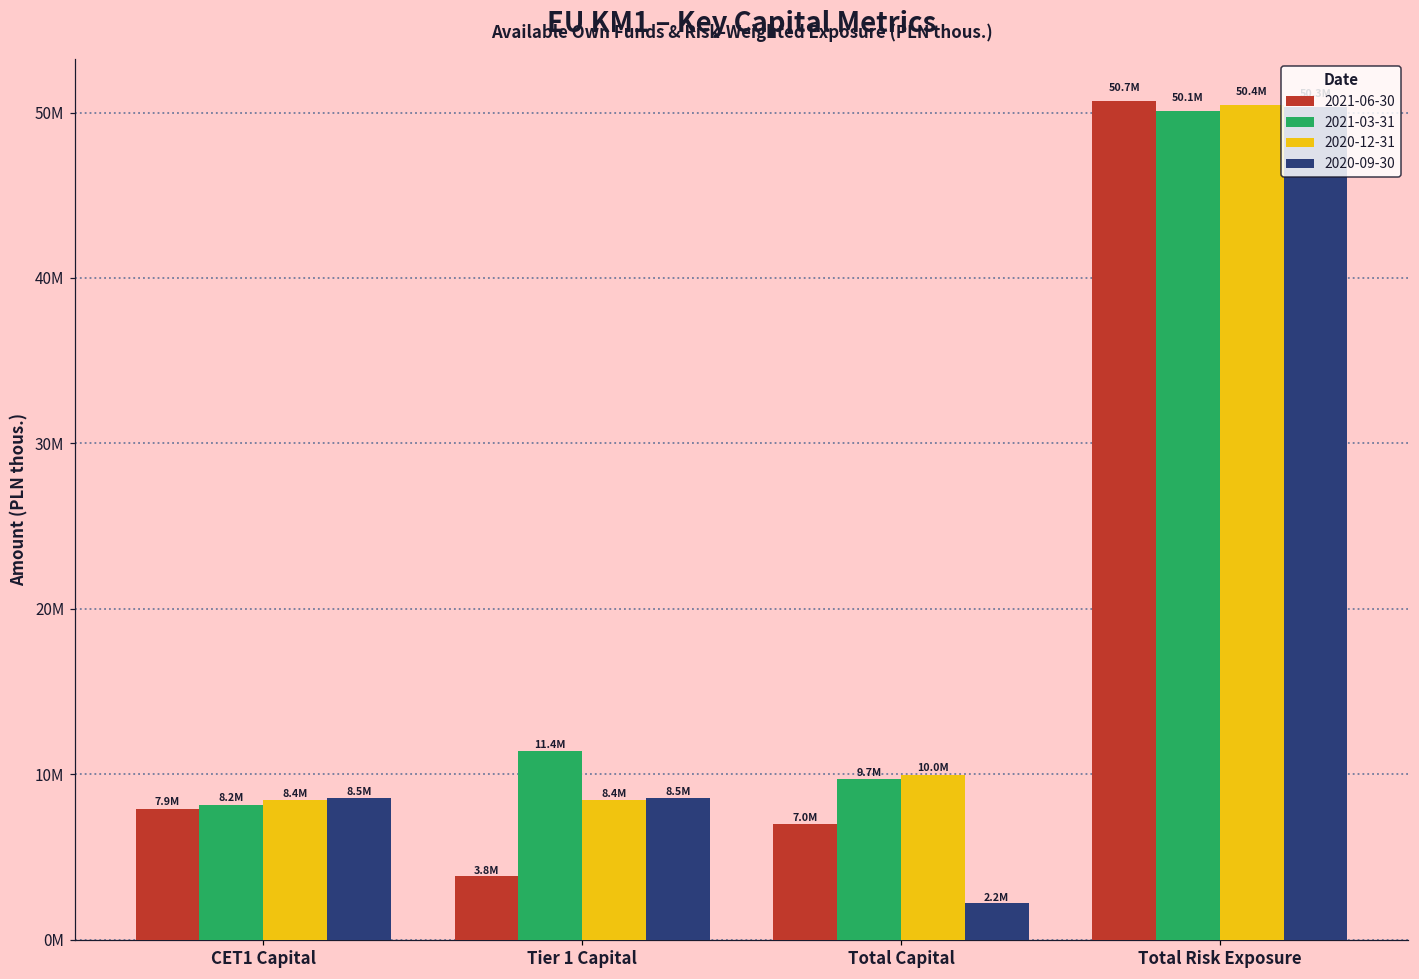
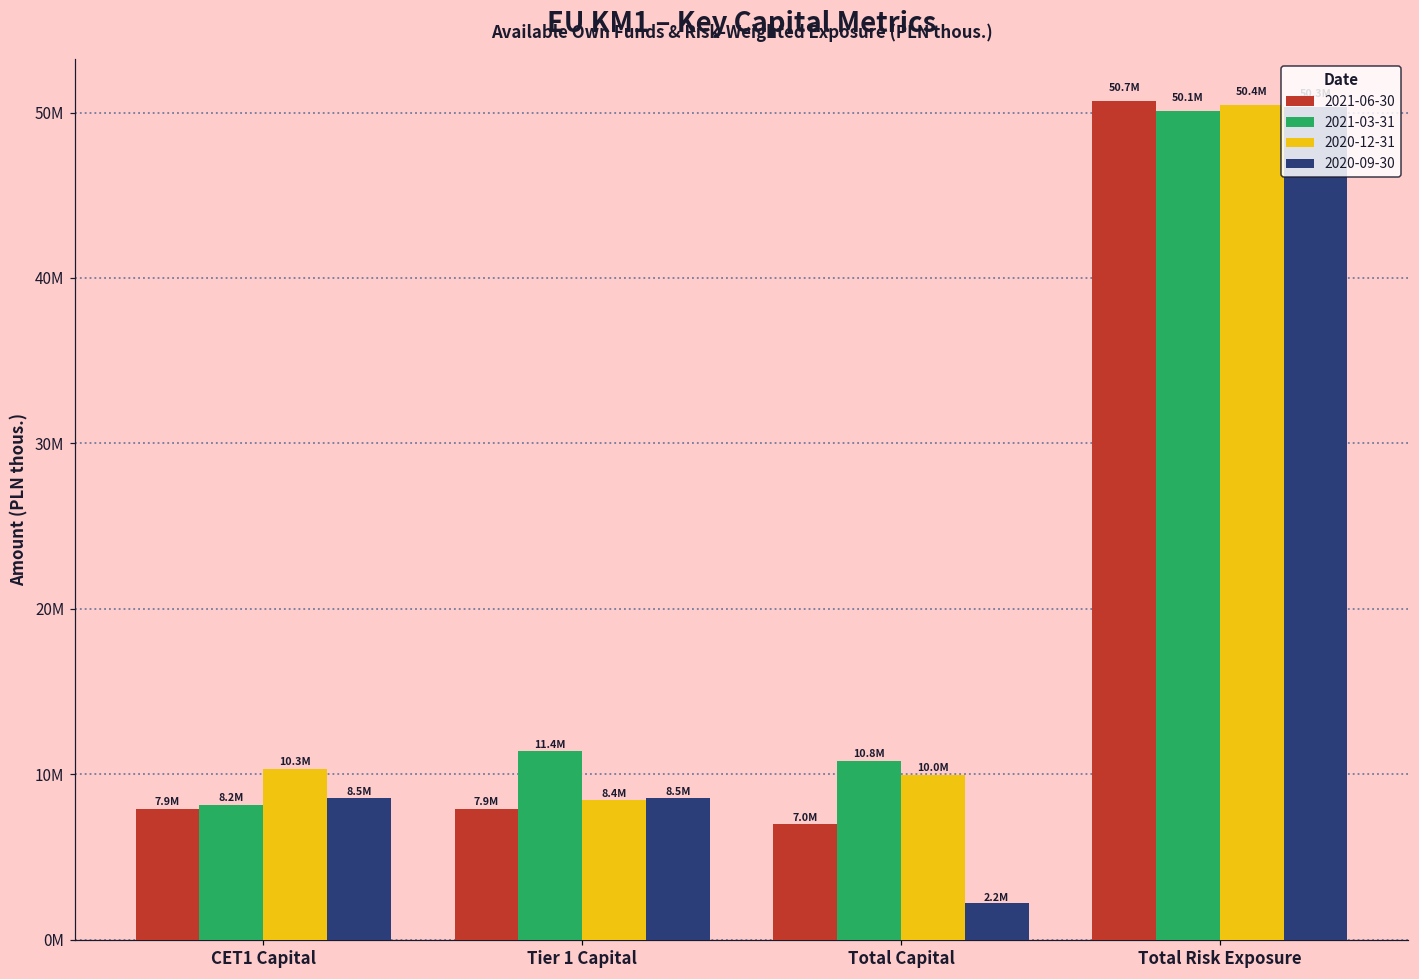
2020-12-31, CET1 Capital: 8.4M -> 10.3M
2021-06-30, Tier 1 Capital: 3.8M -> 7.9M
2021-03-31, Total Capital: 9.7M -> 10.8M
